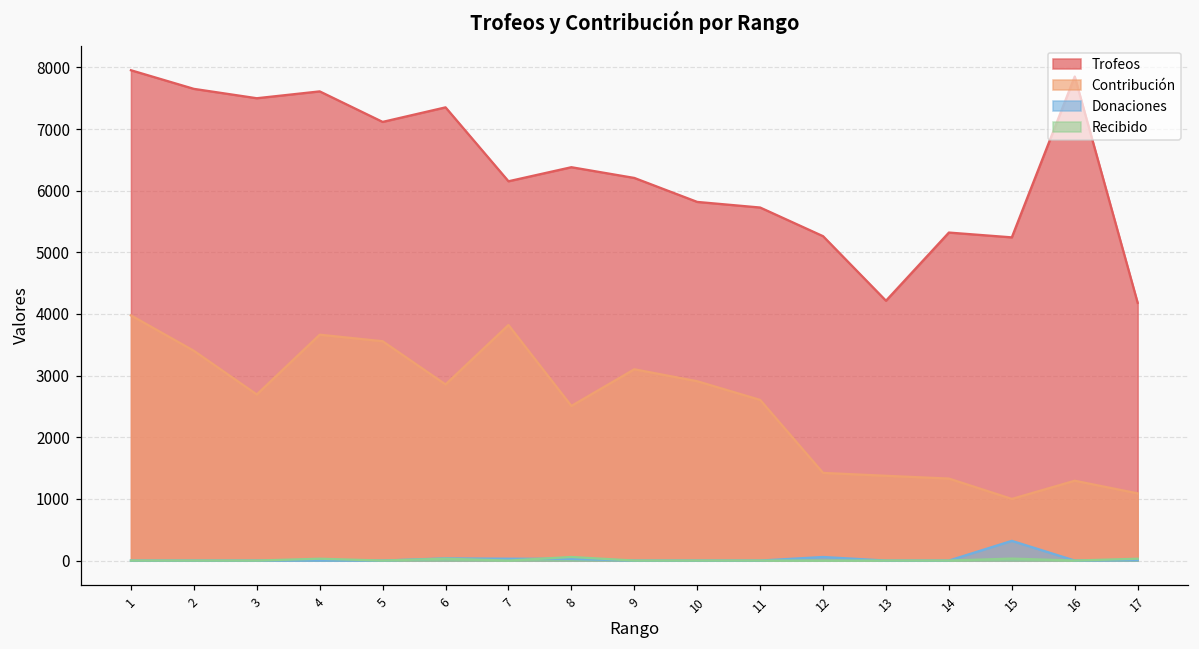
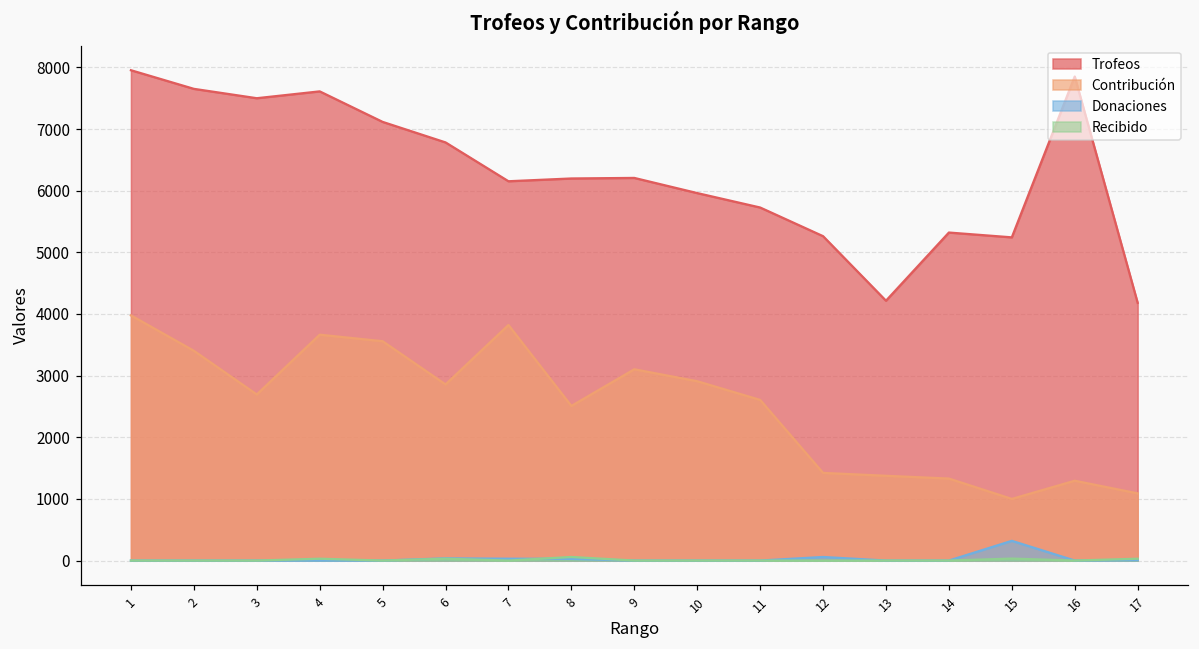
Trofeos, 6: 7400 -> 6800
Trofeos, 8: 6400 -> 6200
Trofeos, 10: 5800 -> 6000
